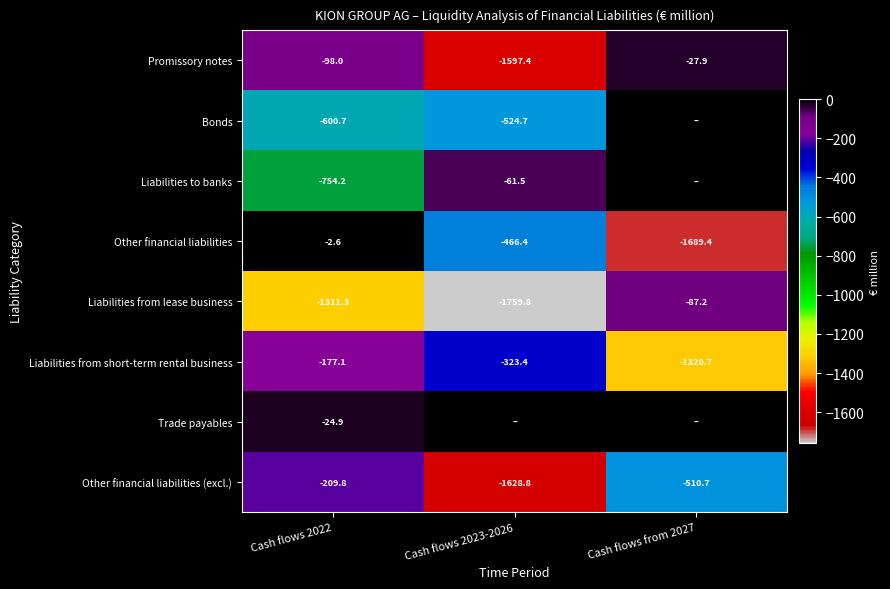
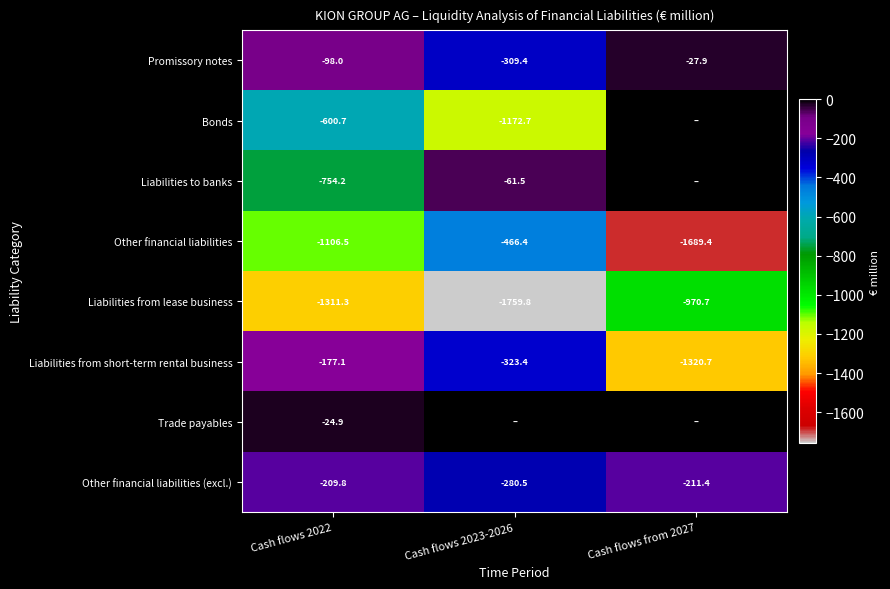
Promissory notes, Cash flows 2023-2026: -1597.4 -> -309.4
Bonds, Cash flows 2023-2026: -524.7 -> -1172.7
Other financial liabilities, Cash flows 2022: -2.6 -> -1106.5
Liabilities from lease business, Cash flows from 2027: -87.2 -> -970.7
Other financial liabilities (excl.), Cash flows 2023-2026: -1628.8 -> -280.5
Other financial liabilities (excl.), Cash flows from 2027: -510.7 -> -211.4
